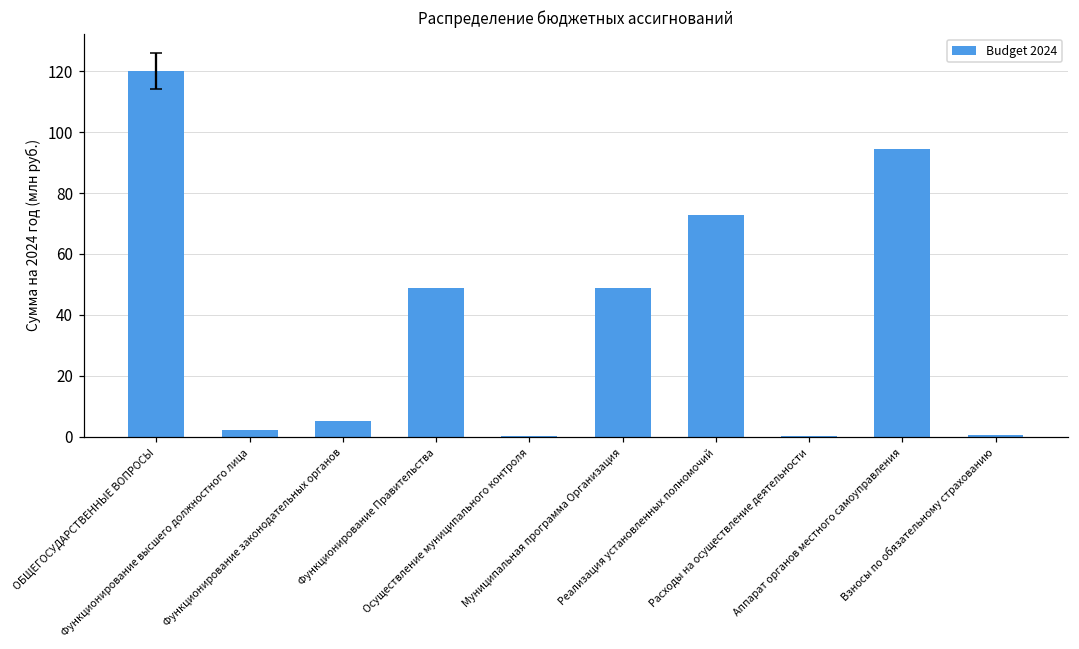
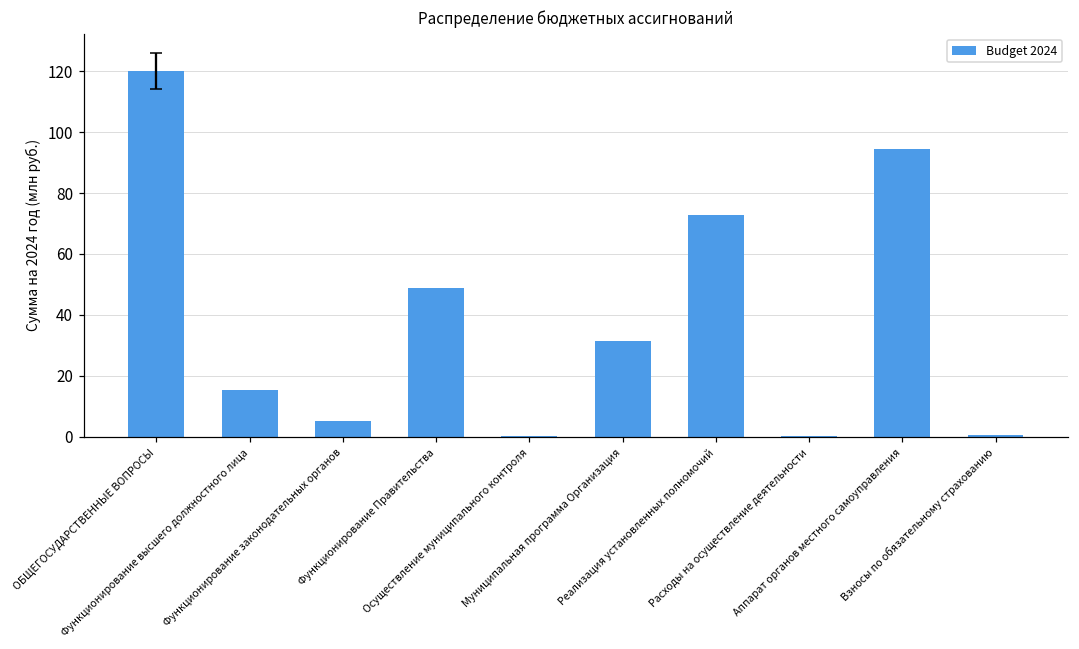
Budget 2024, Функционирование высшего должностного лица: 2 -> 15
Budget 2024, Муниципальная программа Организация: 49 -> 32
